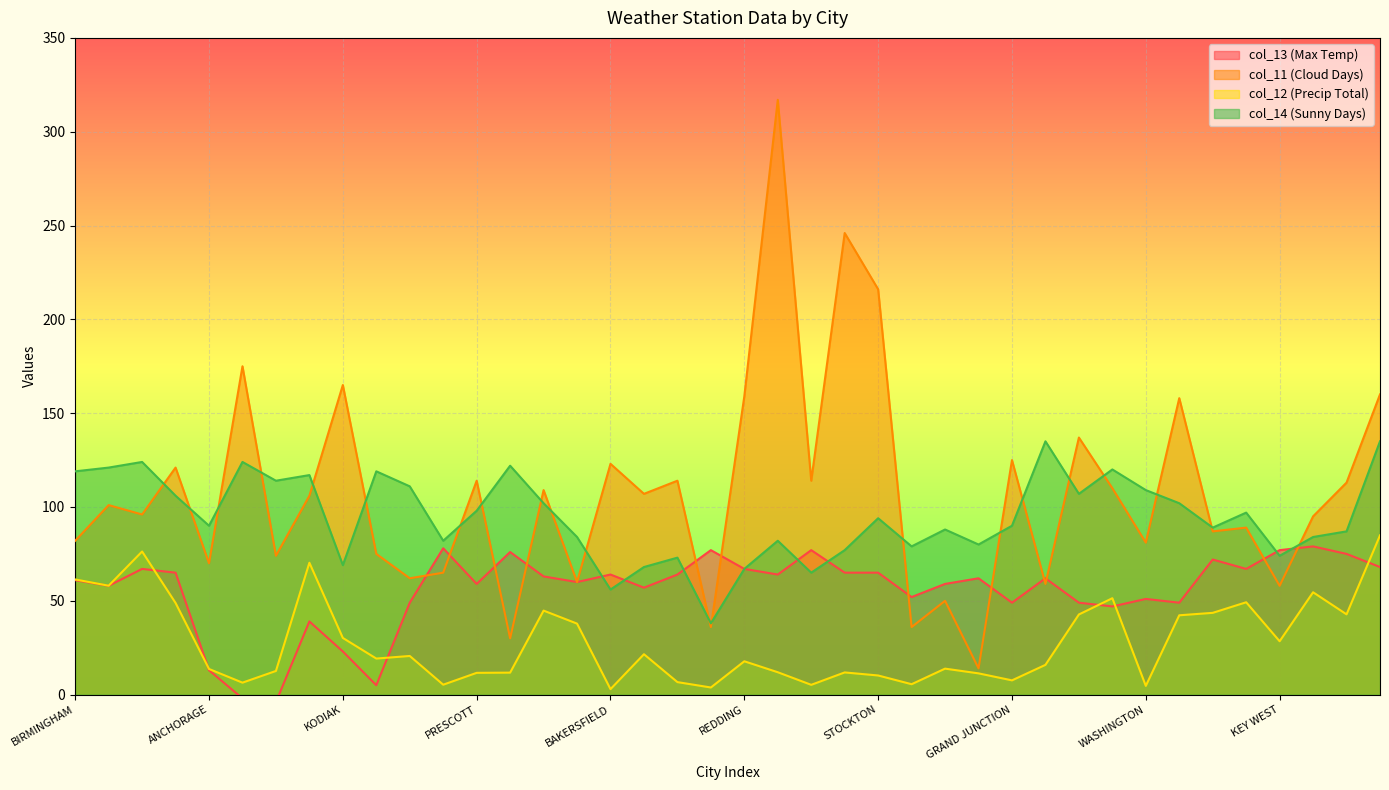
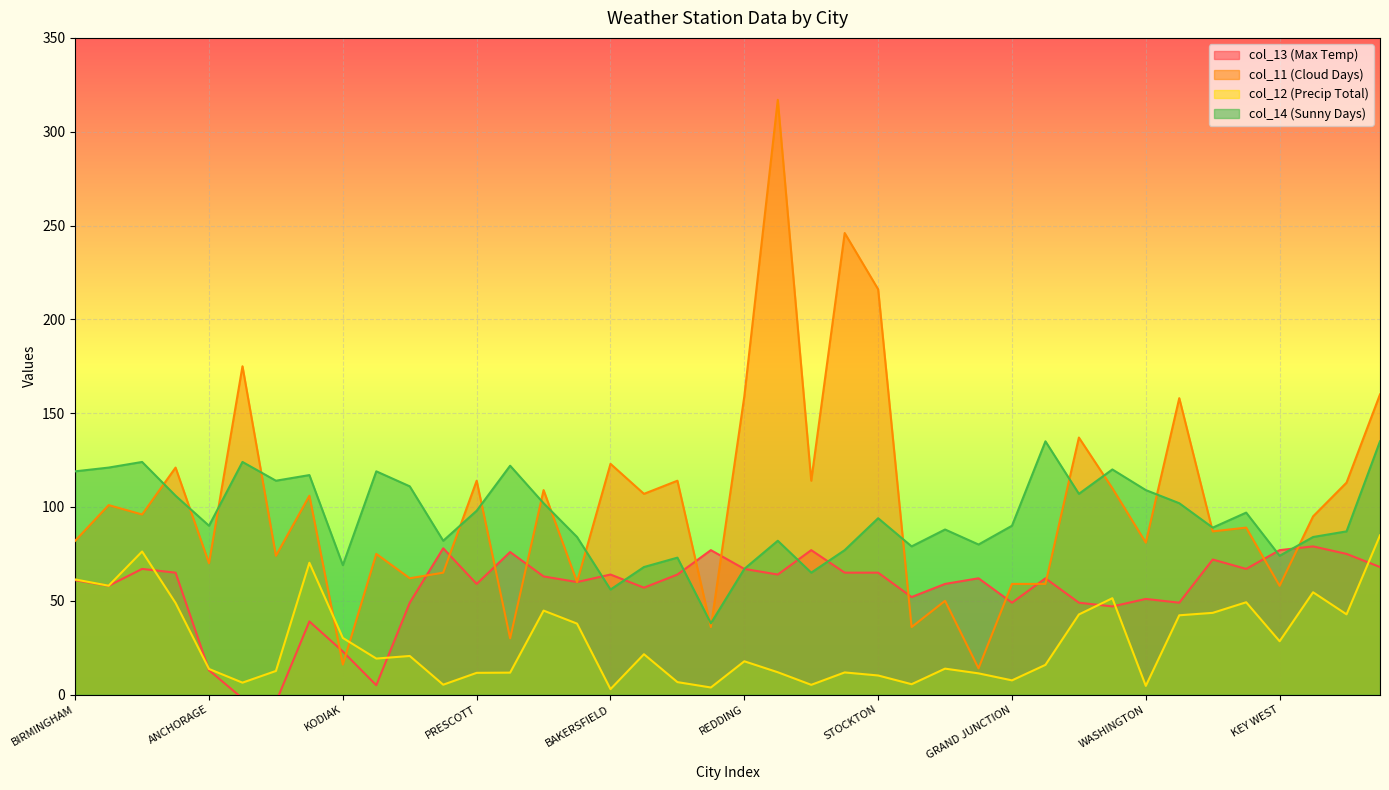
col_11 (Cloud Days), KODIAK: 165 -> 16
col_11 (Cloud Days), GRAND JUNCTION: 125 -> 59
